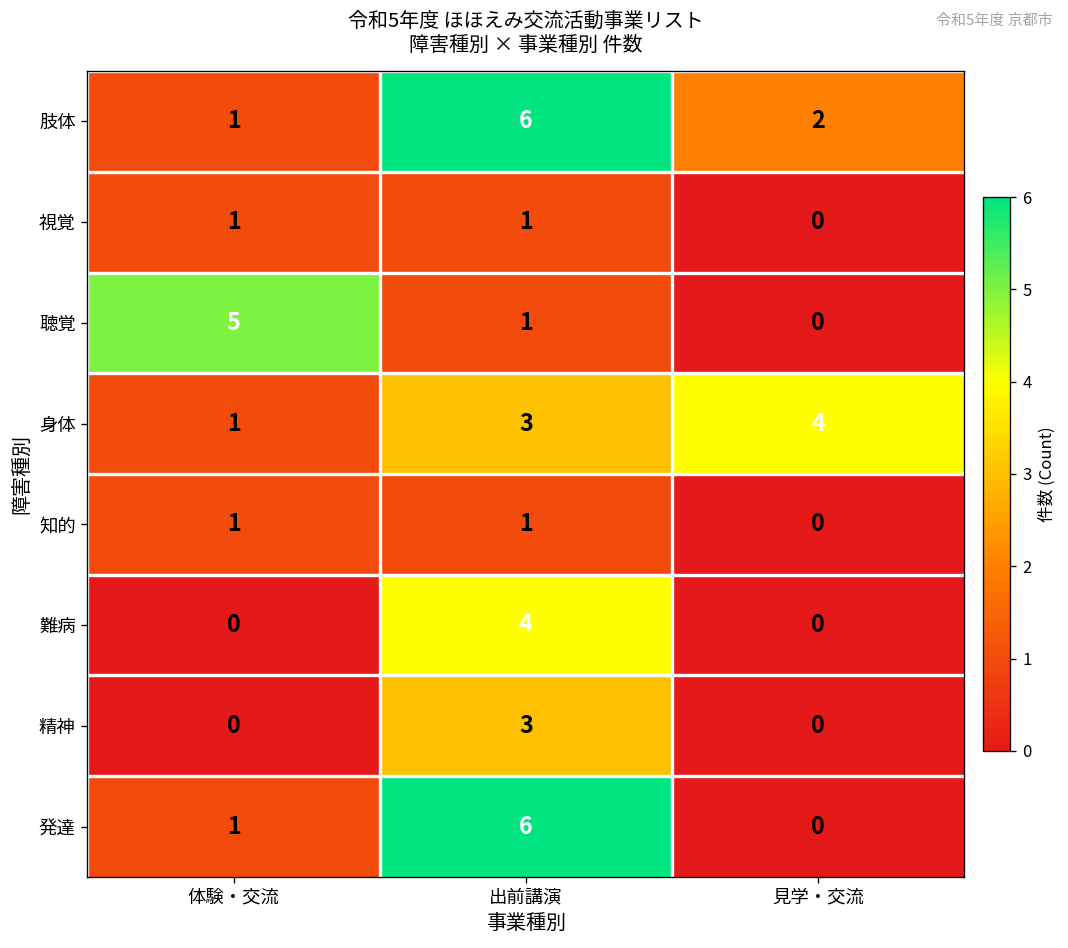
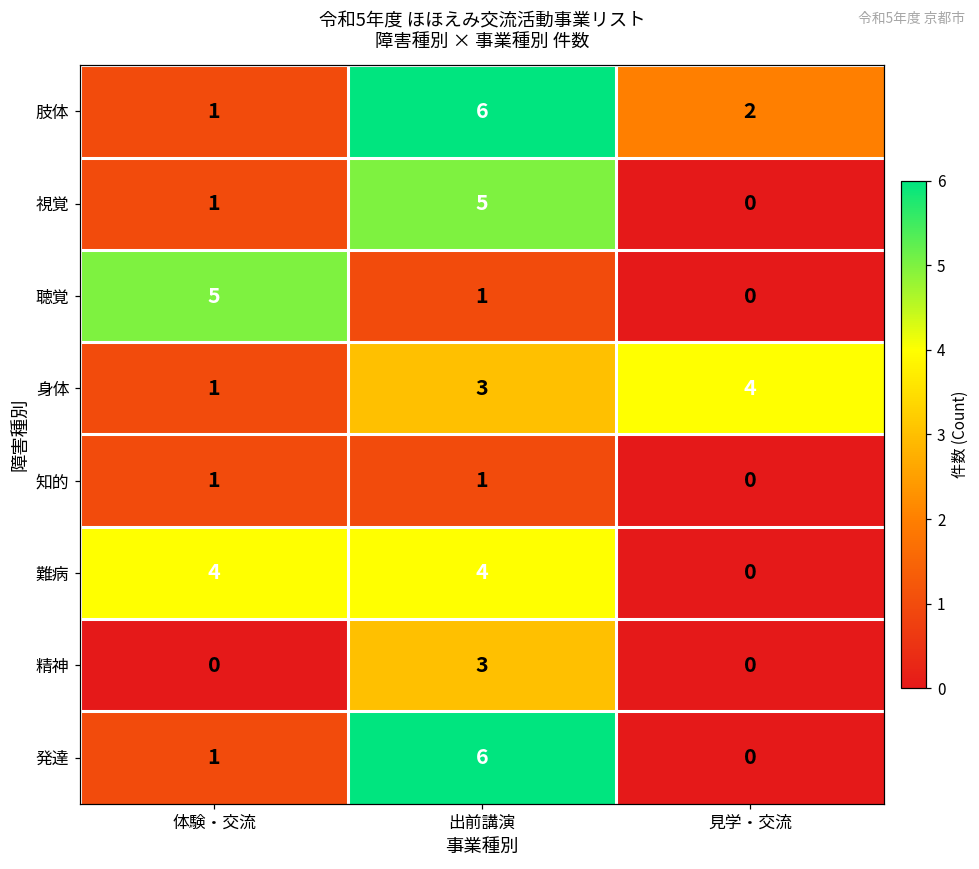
視覚, 出前講演: 1 -> 5
難病, 体験・交流: 0 -> 4
